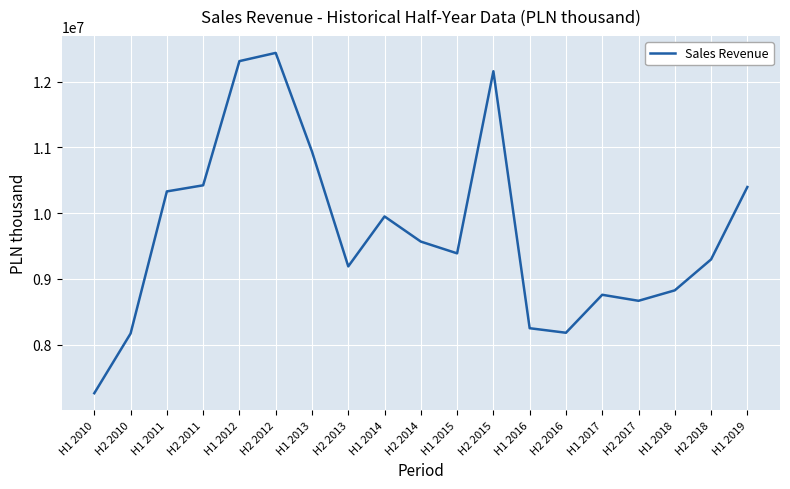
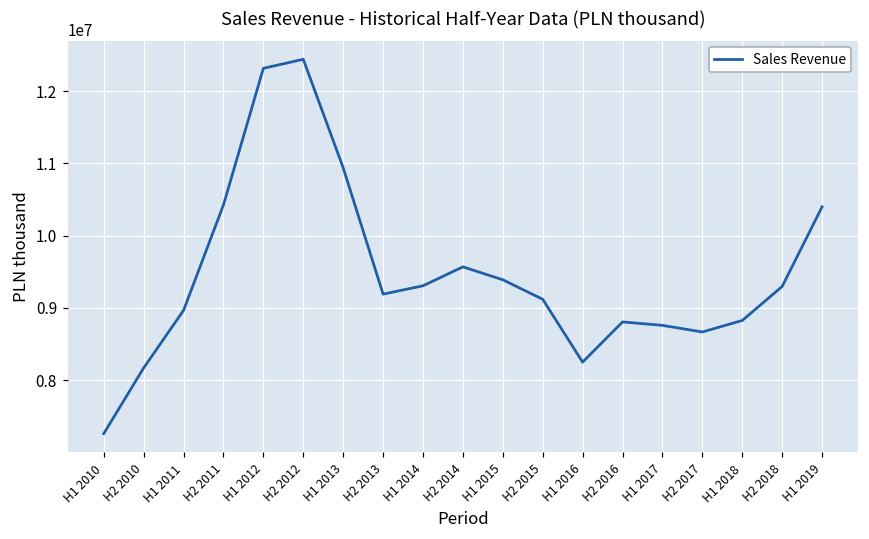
H1 2011: 10300000 -> 9000000
H1 2014: 10000000 -> 9300000
H2 2015: 12200000 -> 9100000
H2 2016: 8200000 -> 8800000
